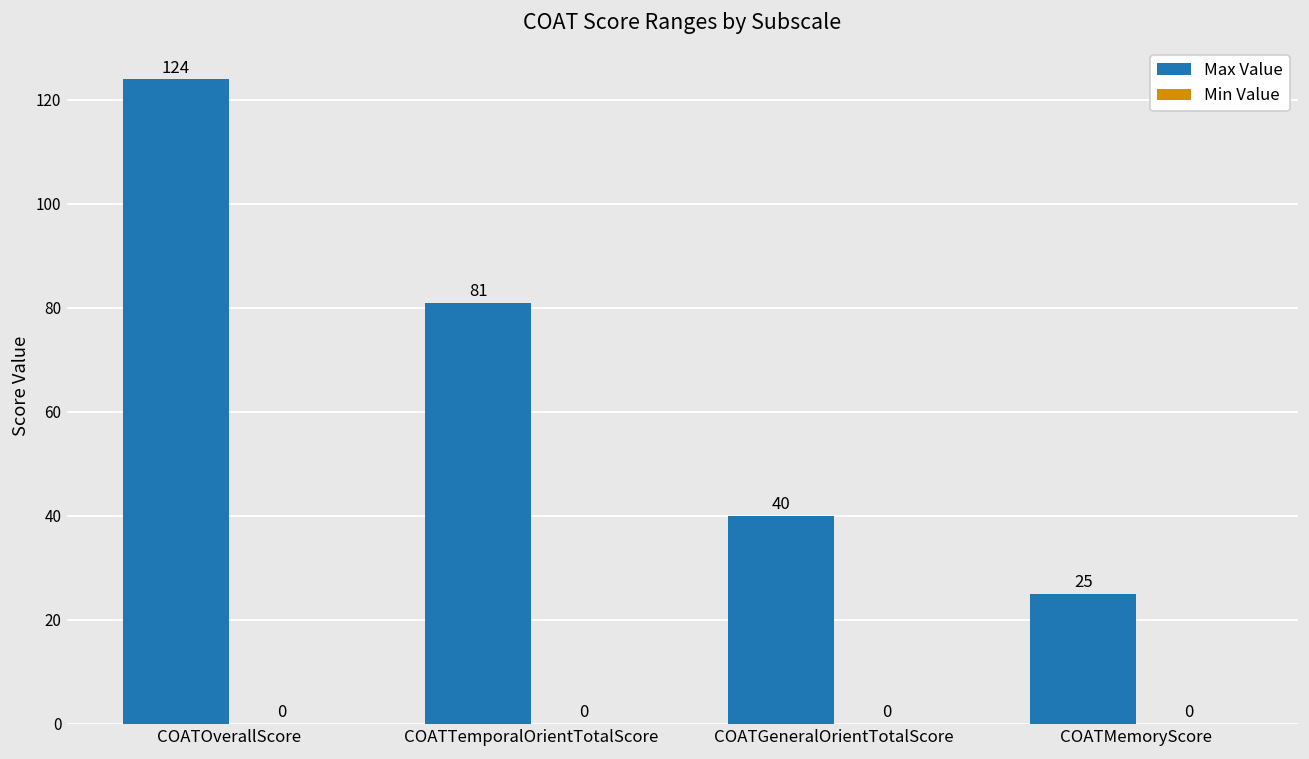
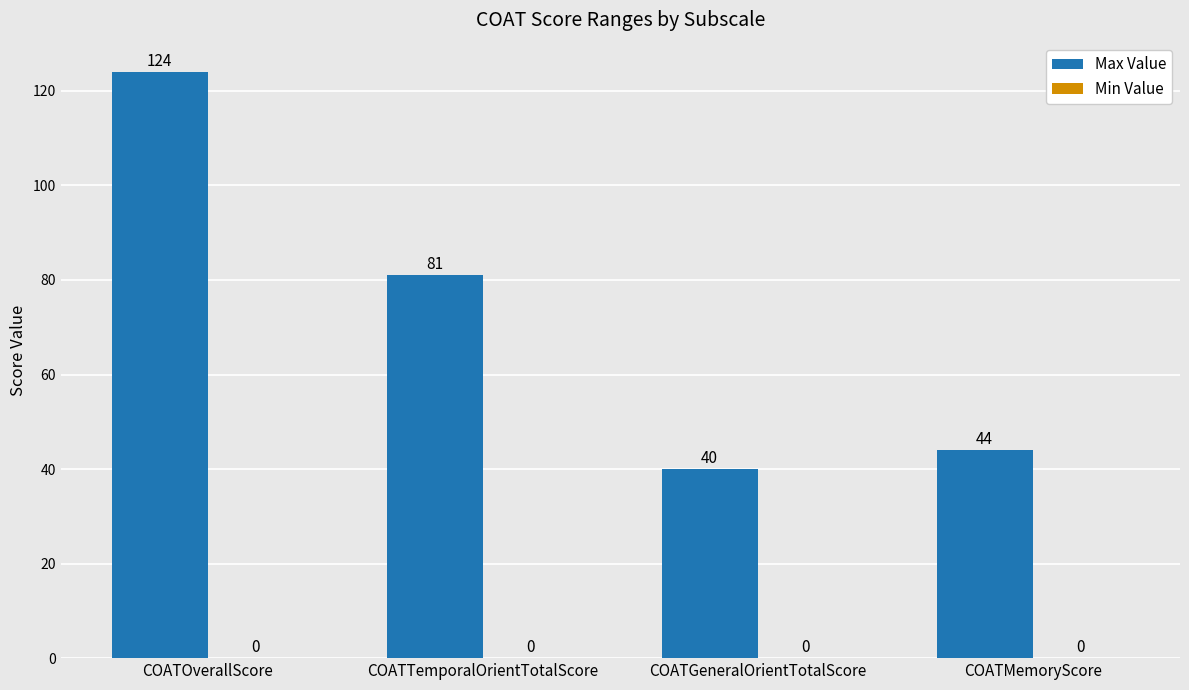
Max Value, COATMemoryScore: 25 -> 44
